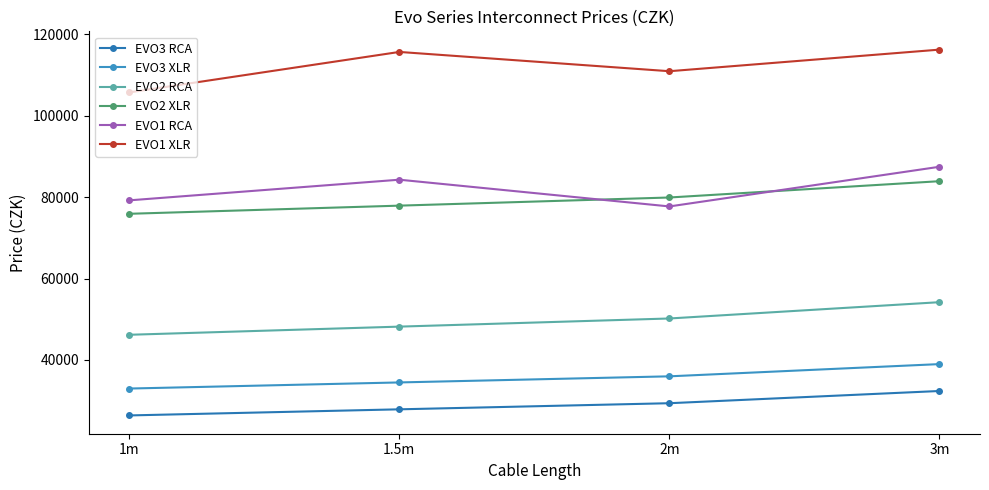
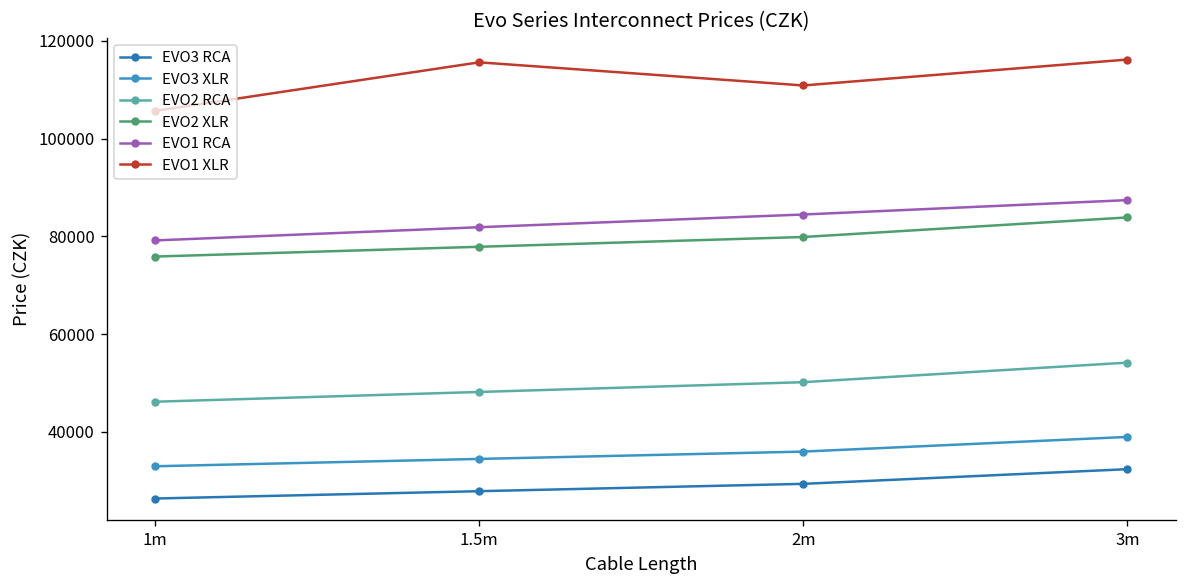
EVO1 RCA, 1.5m: 84000 -> 82000
EVO1 RCA, 2m: 78000 -> 84000
